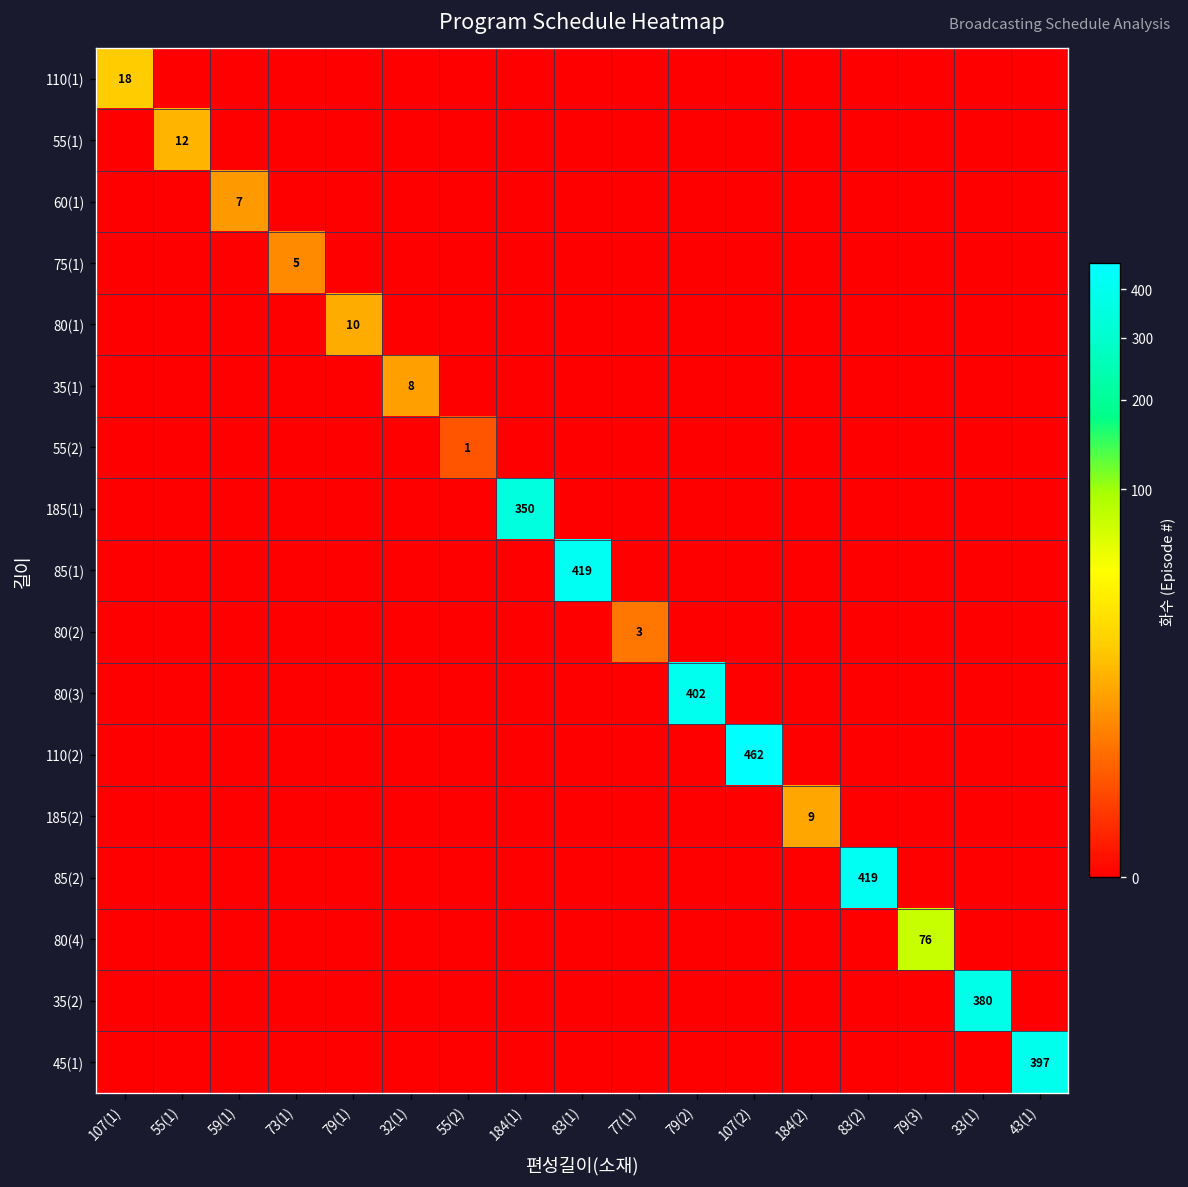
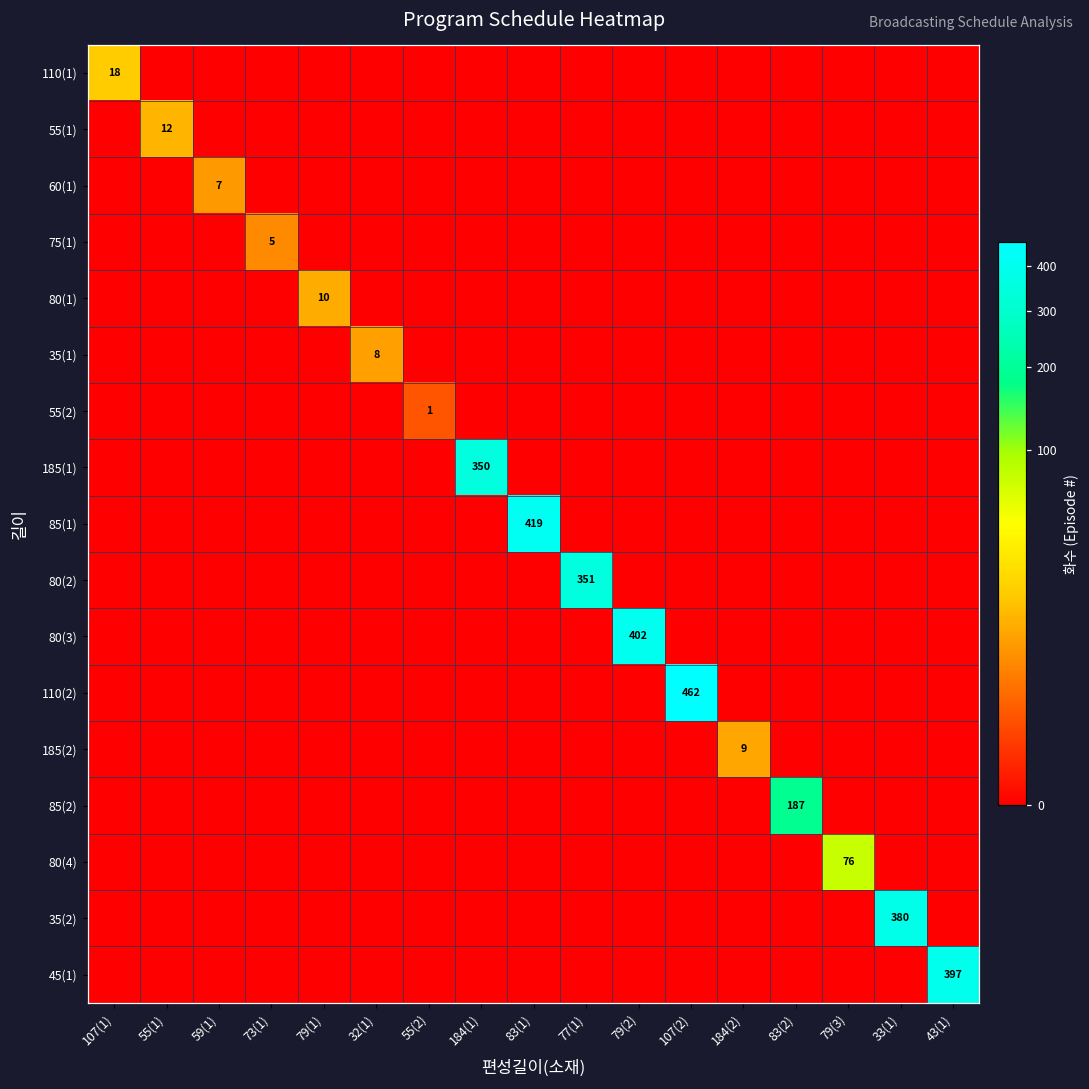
80(2), 77(1): 3 -> 351
85(2), 83(2): 419 -> 187
